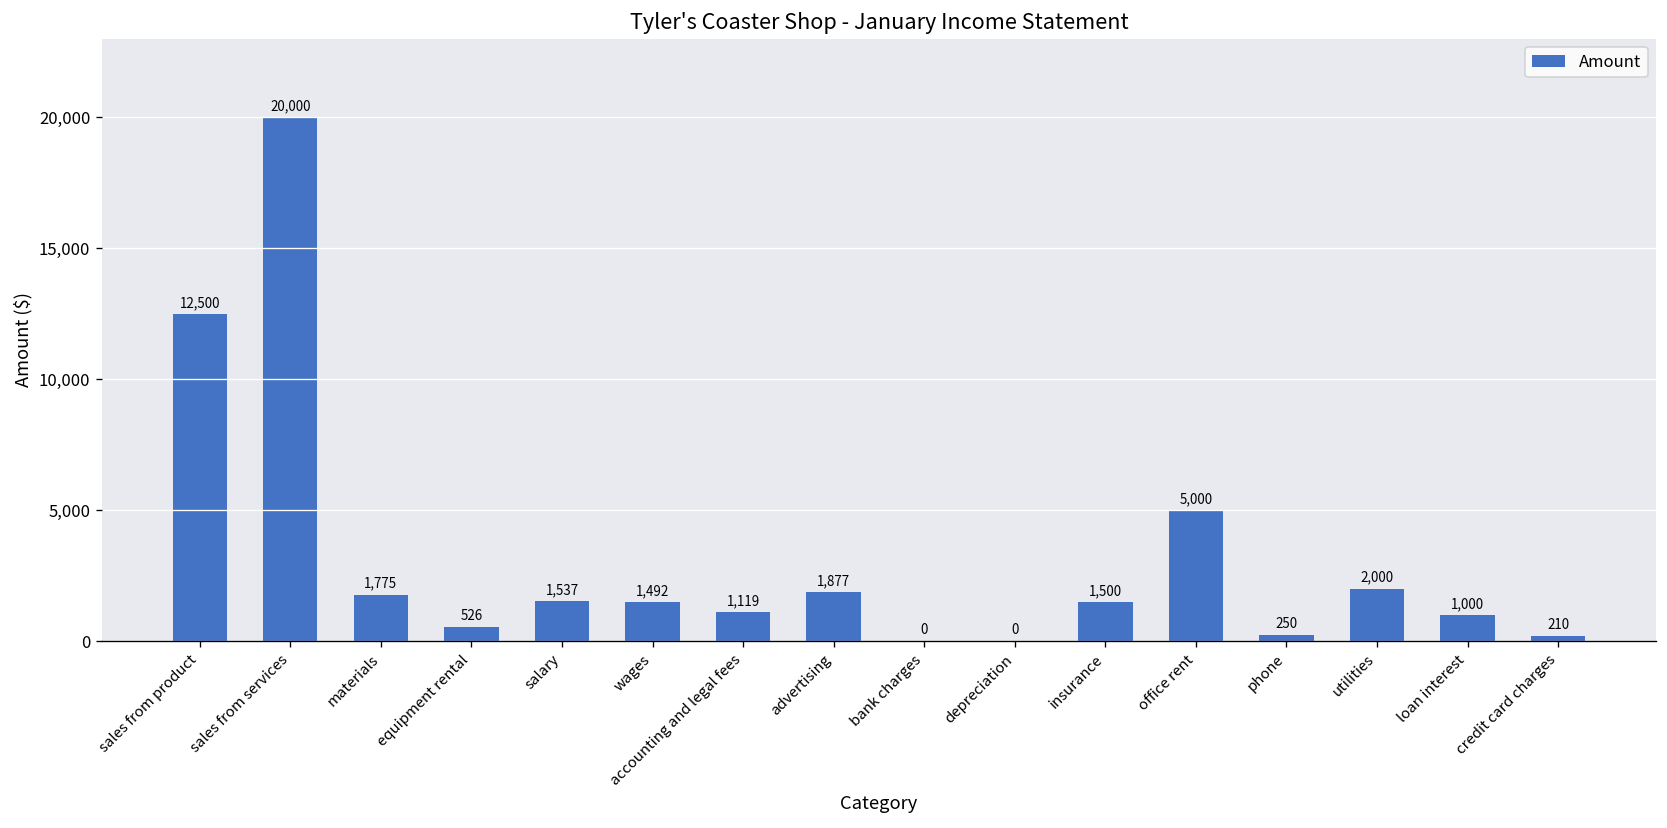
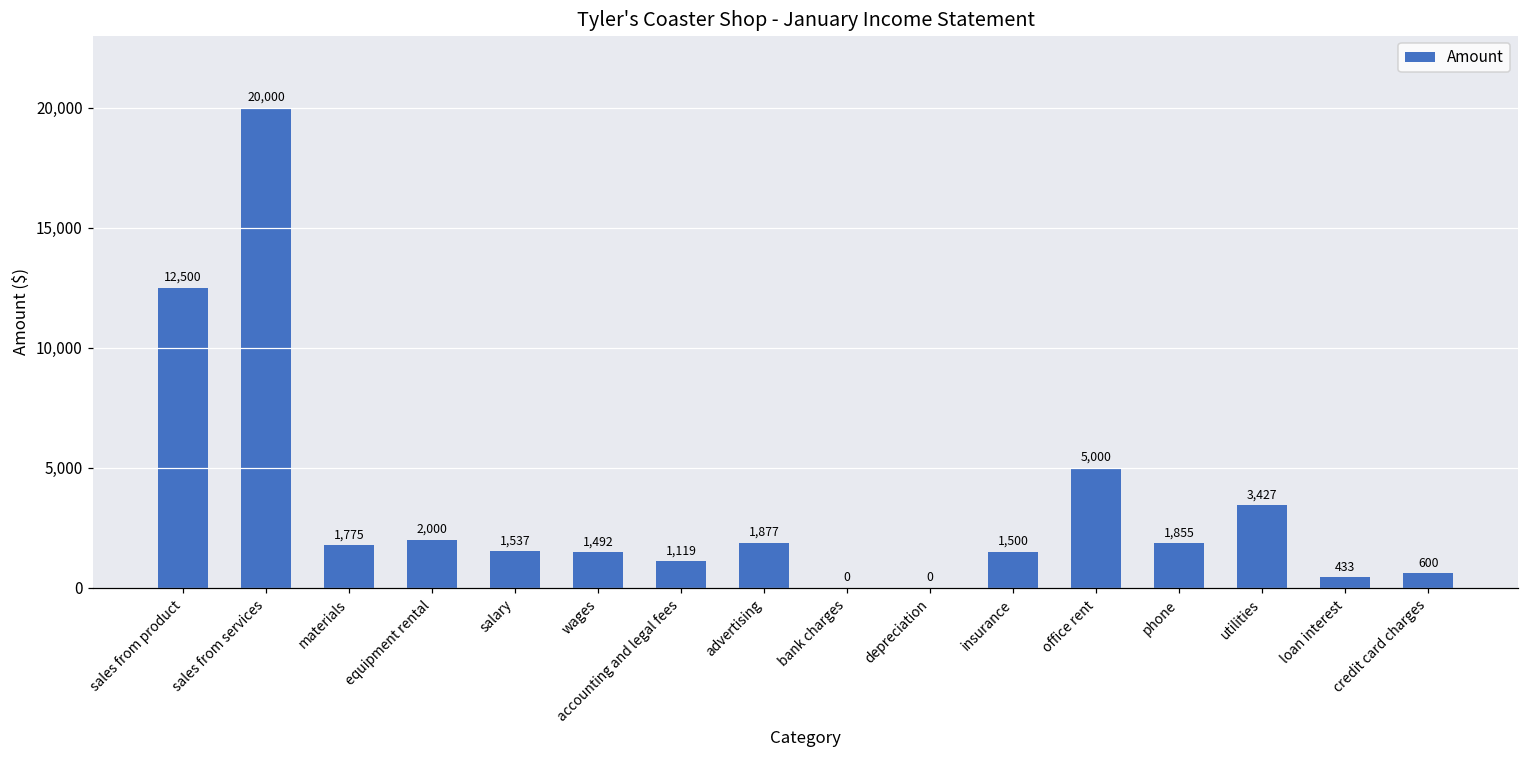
equipment rental: 526 -> 2,000
phone: 250 -> 1,855
utilities: 2,000 -> 3,427
loan interest: 1,000 -> 433
credit card charges: 210 -> 600
